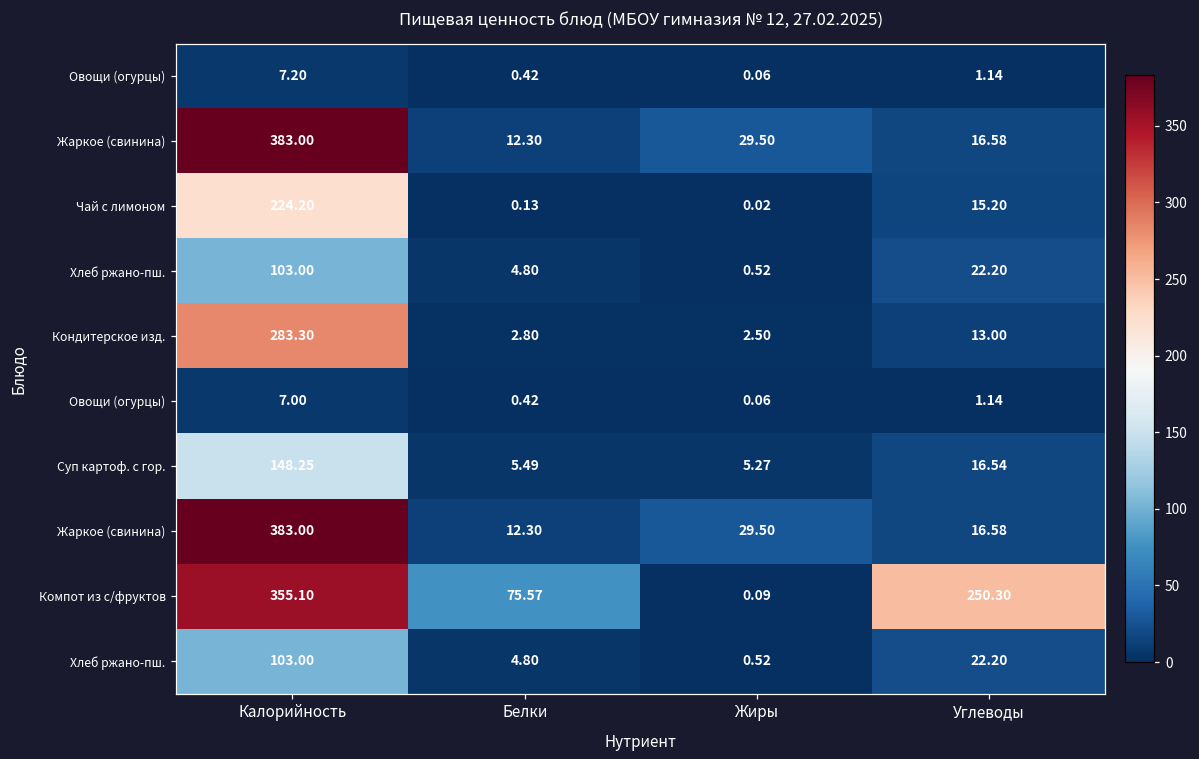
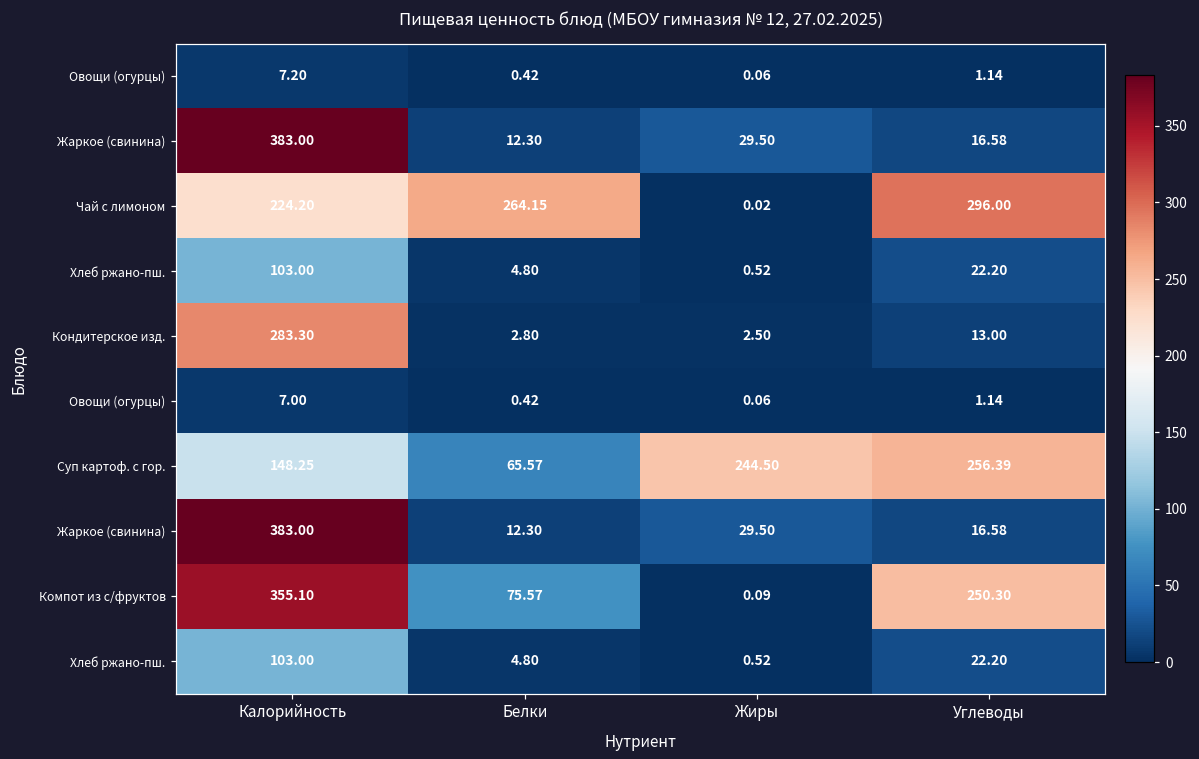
Чай с лимоном, Белки: 0.13 -> 264.15
Чай с лимоном, Углеводы: 15.20 -> 296.00
Суп картоф. с гор., Белки: 5.49 -> 65.57
Суп картоф. с гор., Жиры: 5.27 -> 244.50
Суп картоф. с гор., Углеводы: 16.54 -> 256.39
